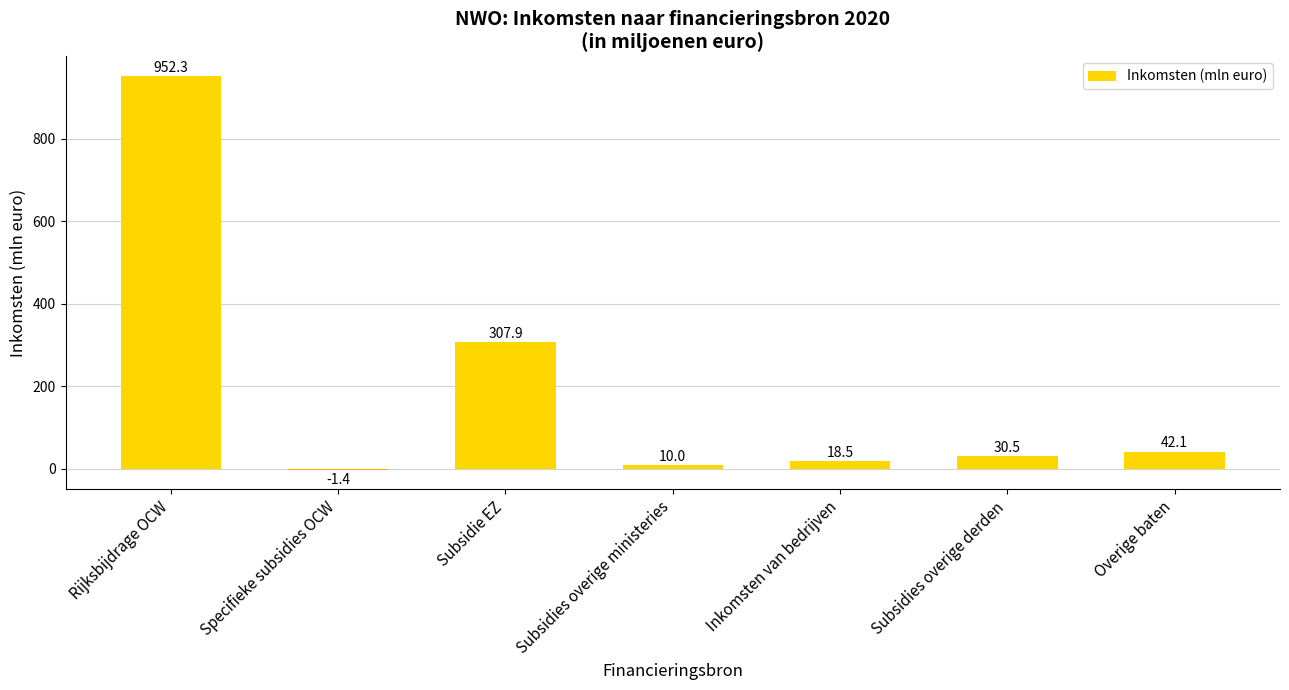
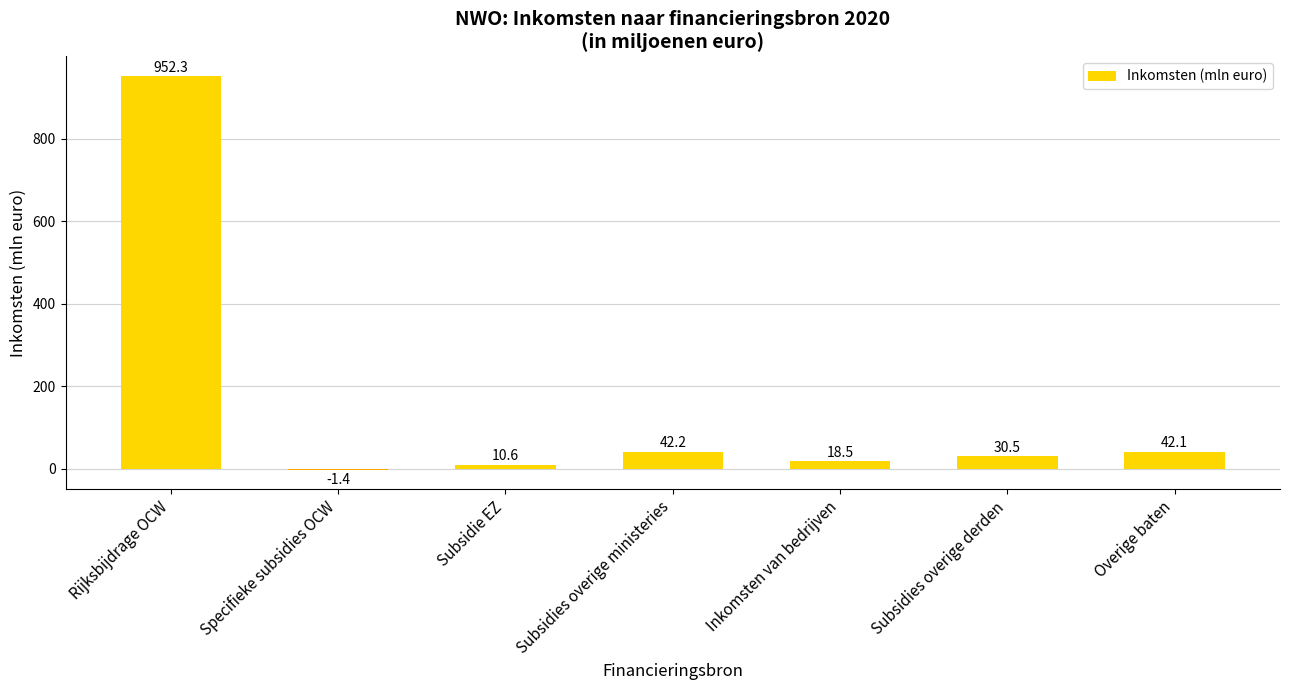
Subsidie EZ: 307.9 -> 10.6
Subsidies overige ministeries: 10.0 -> 42.2
